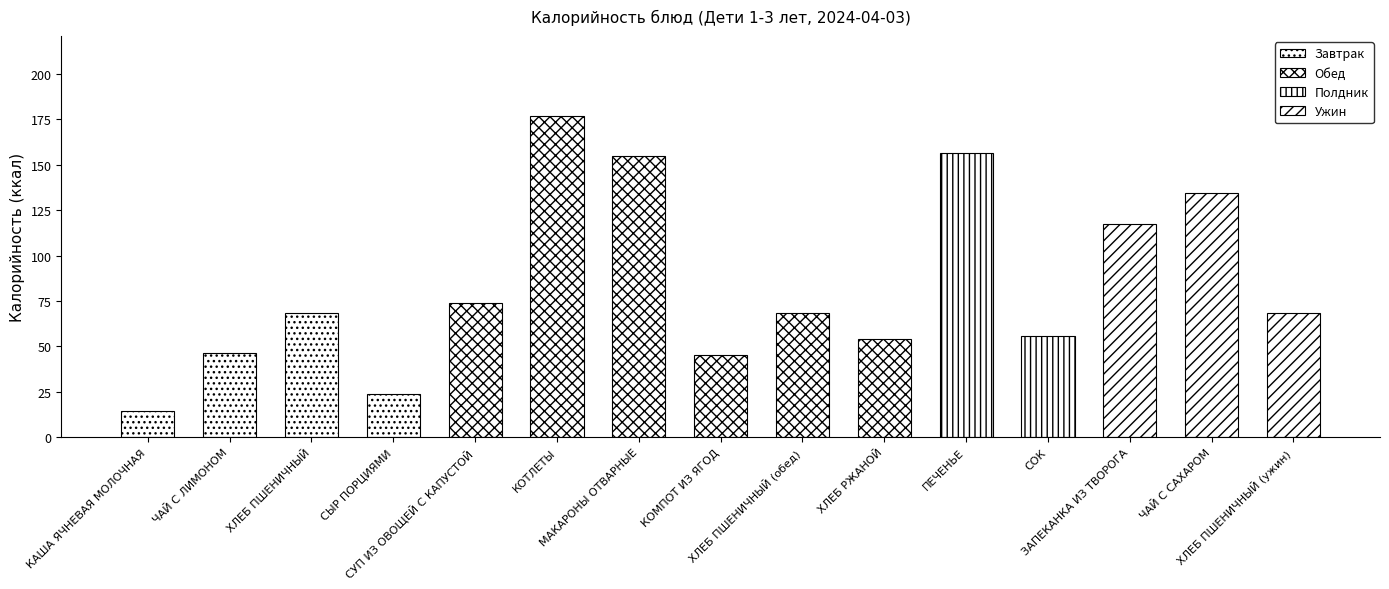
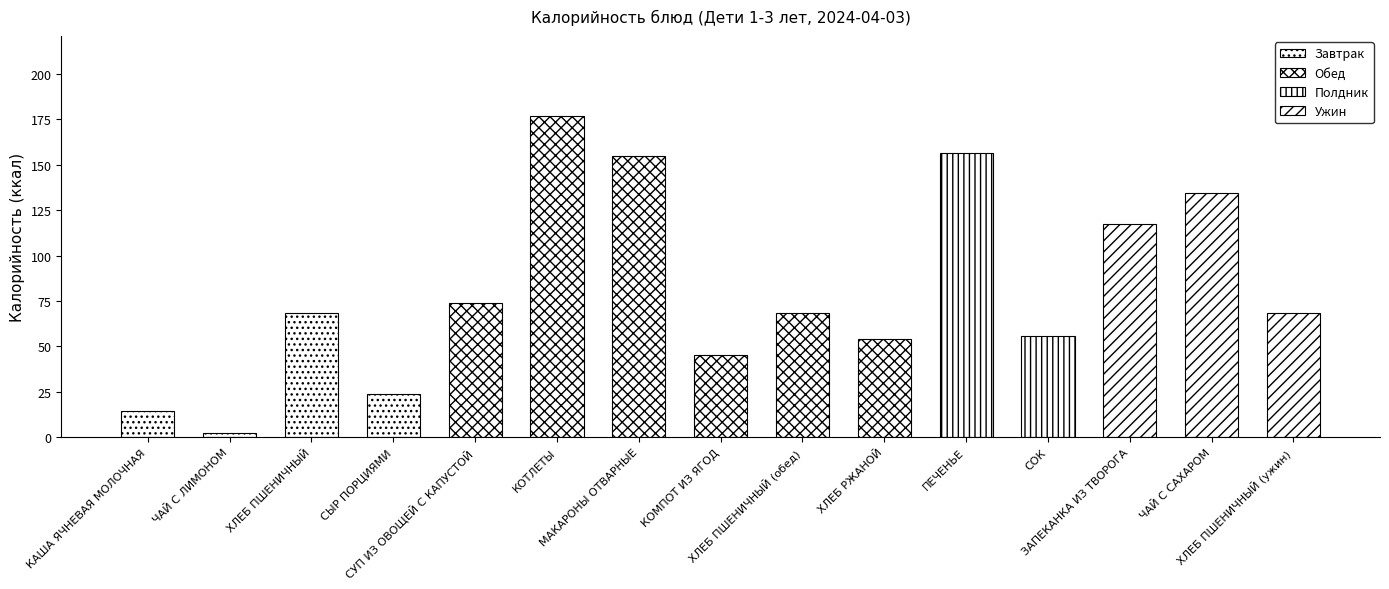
ЧАЙ С ЛИМОНОМ: 46 -> 2
